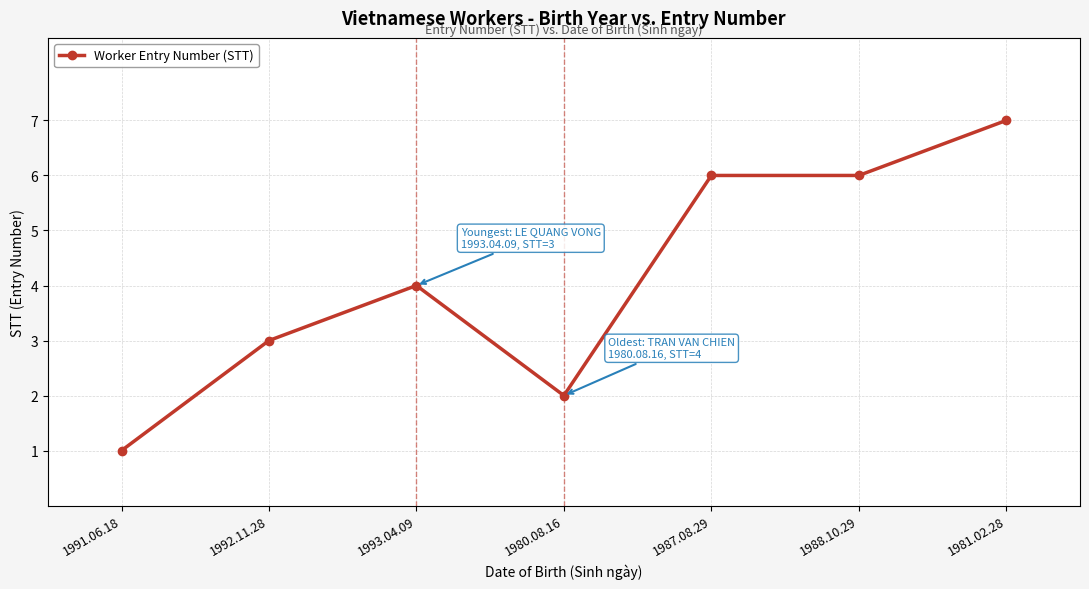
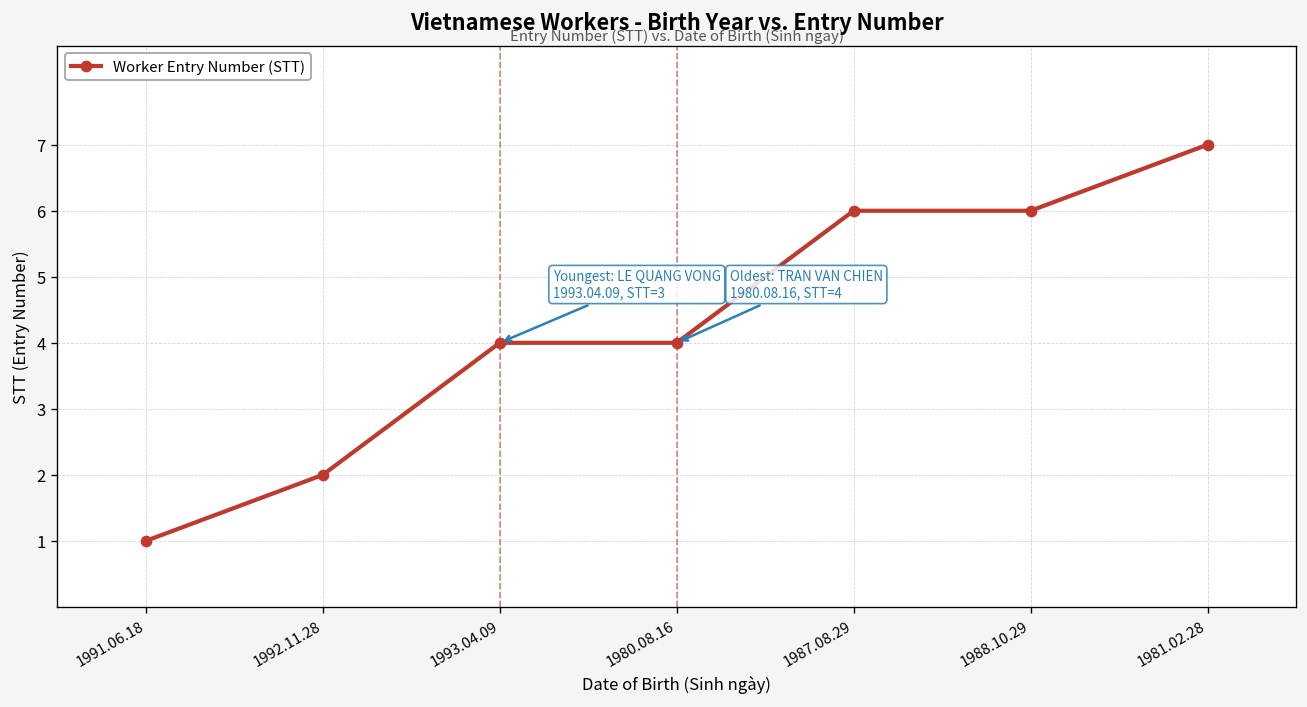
1992.11.28: 3 -> 2
1980.08.16: 2 -> 4
